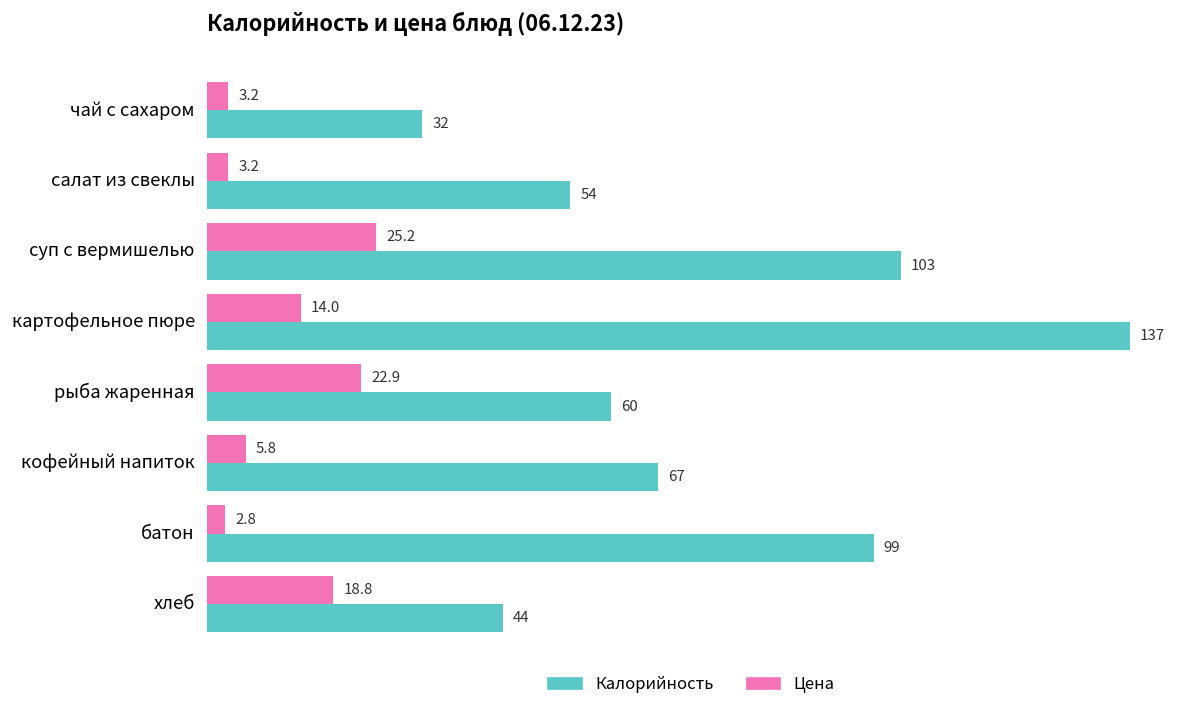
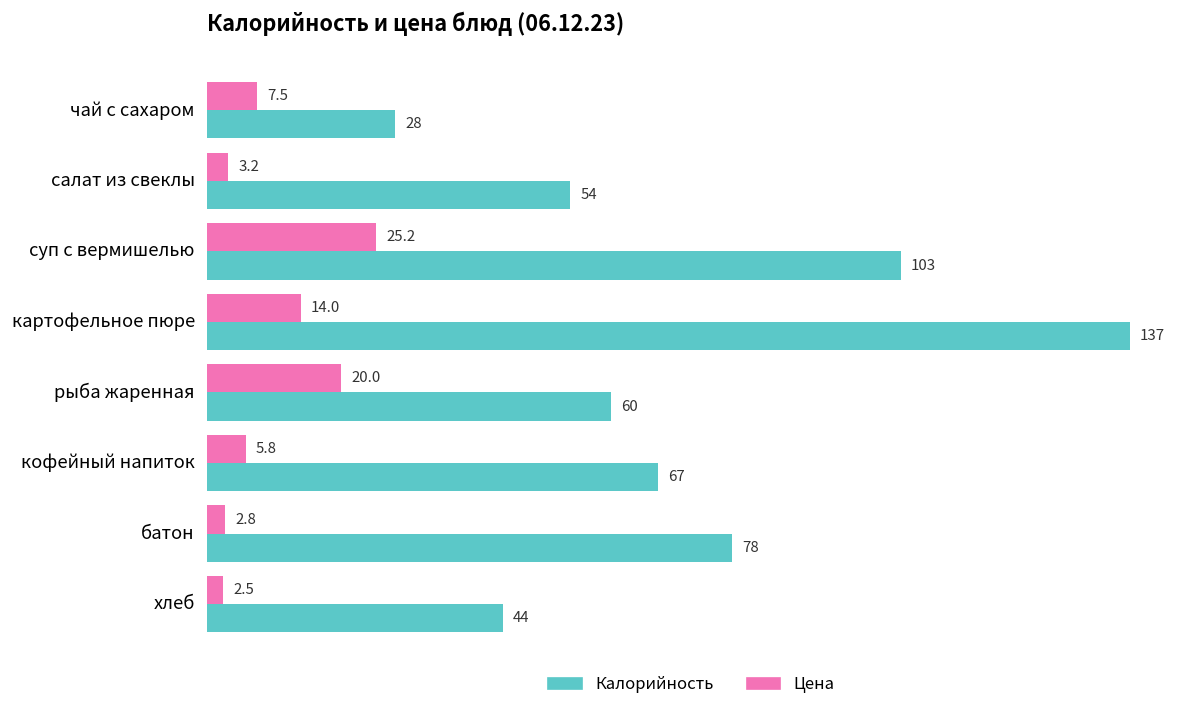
Цена, чай с сахаром: 3.2 -> 7.5
Калорийность, чай с сахаром: 32 -> 28
Цена, рыба жаренная: 22.9 -> 20.0
Калорийность, батон: 99 -> 78
Цена, хлеб: 18.8 -> 2.5
